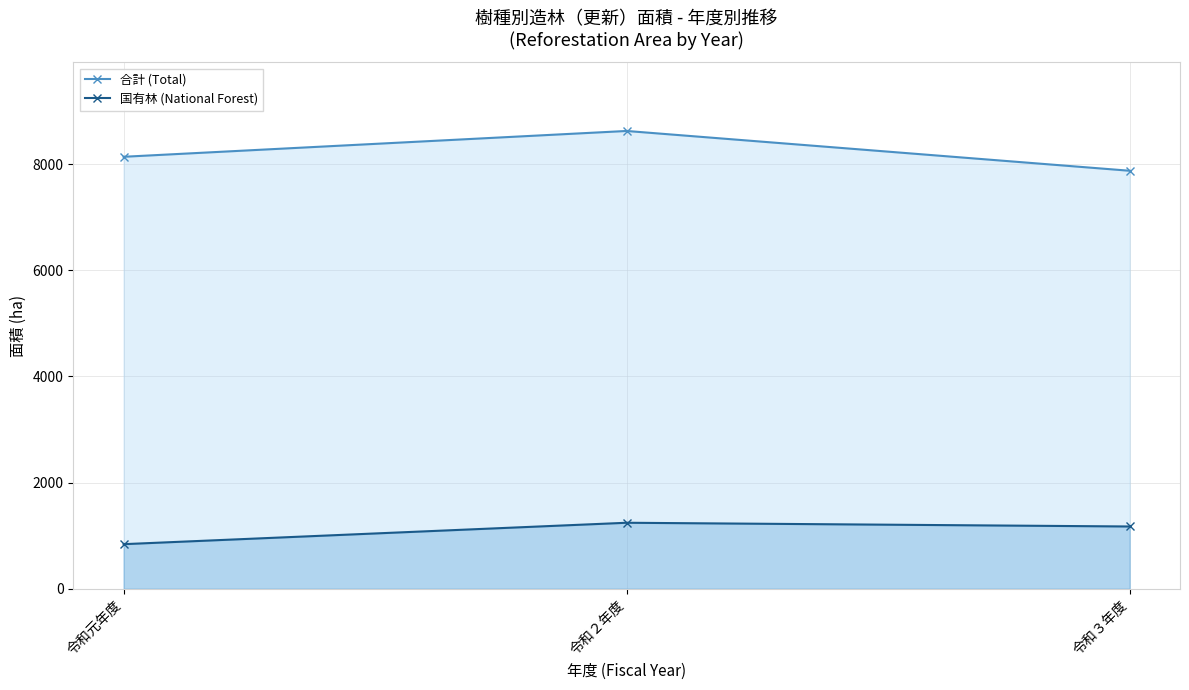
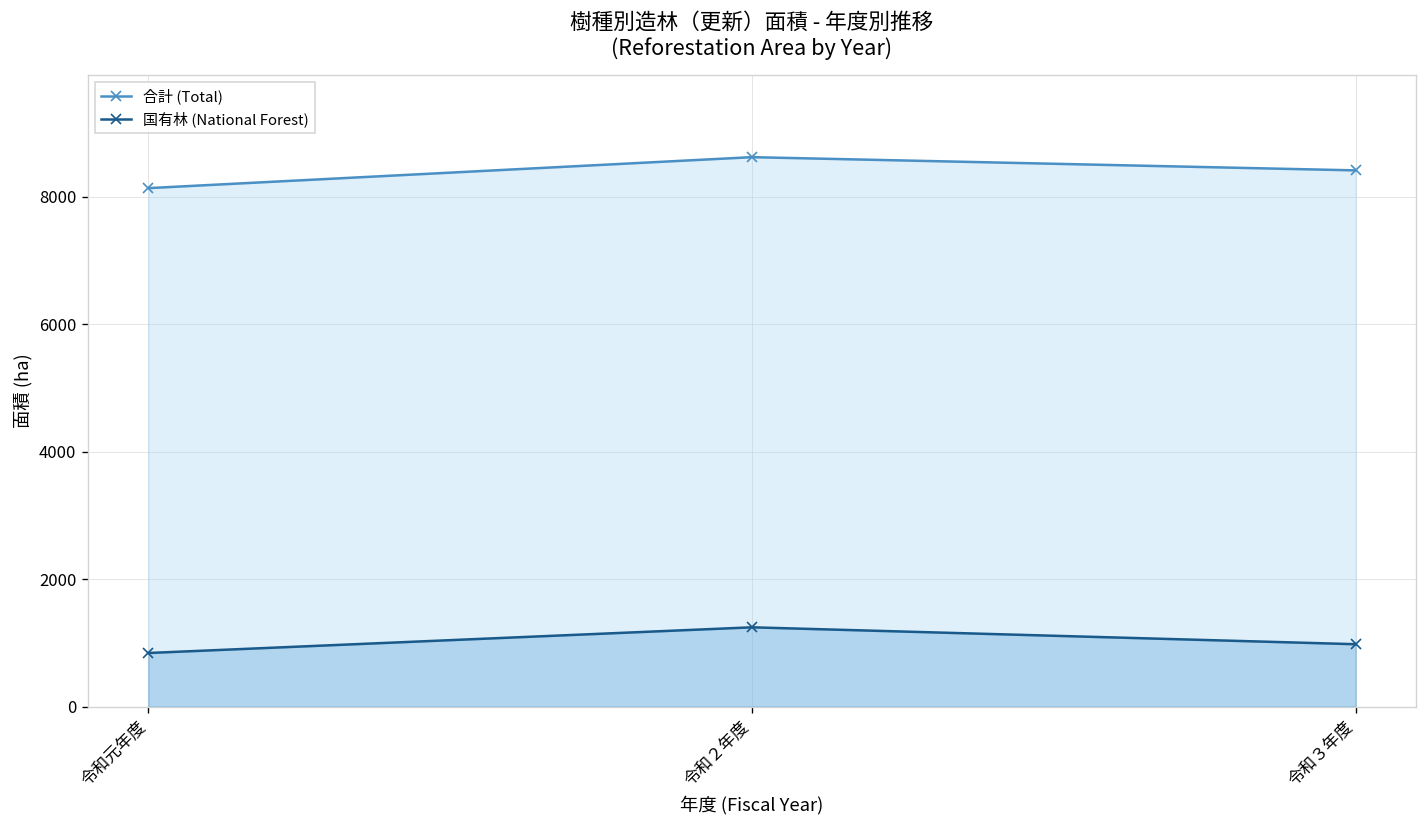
合計 (Total), 令和３年度: 7900 -> 8400
国有林 (National Forest), 令和３年度: 1200 -> 1000
